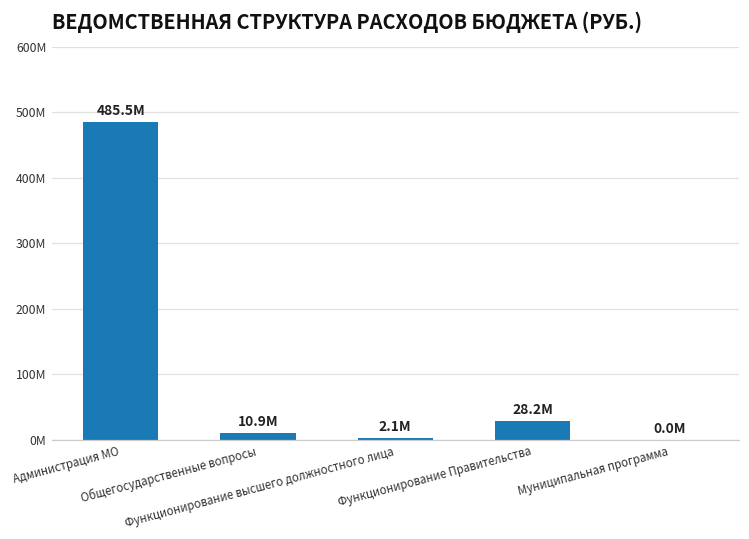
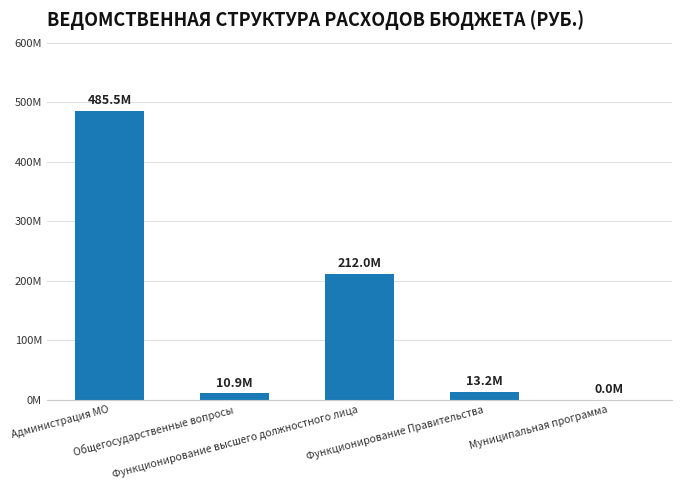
Функционирование высшего должностного лица: 2.1M -> 212.0M
Функционирование Правительства: 28.2M -> 13.2M
